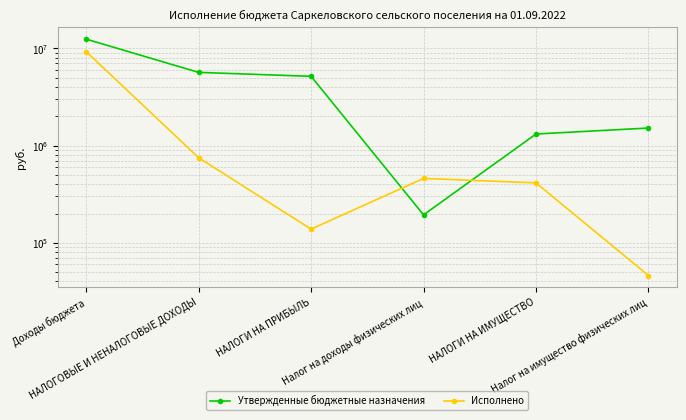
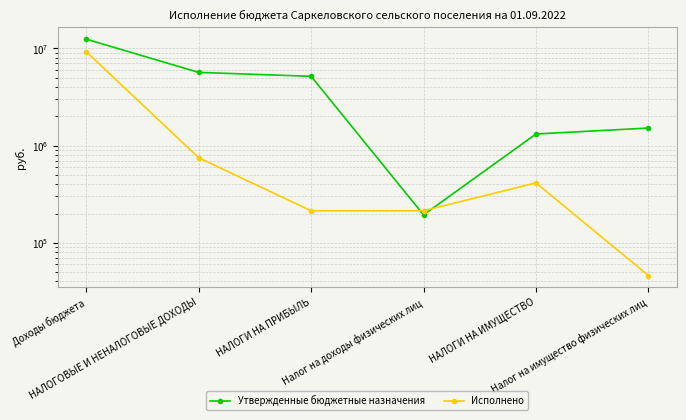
Исполнено, НАЛОГИ НА ПРИБЫЛЬ: 140000 -> 210000
Исполнено, Налог на доходы физических лиц: 500000 -> 210000
